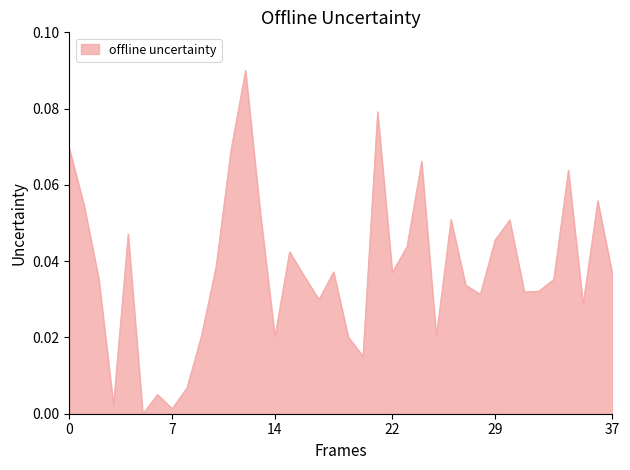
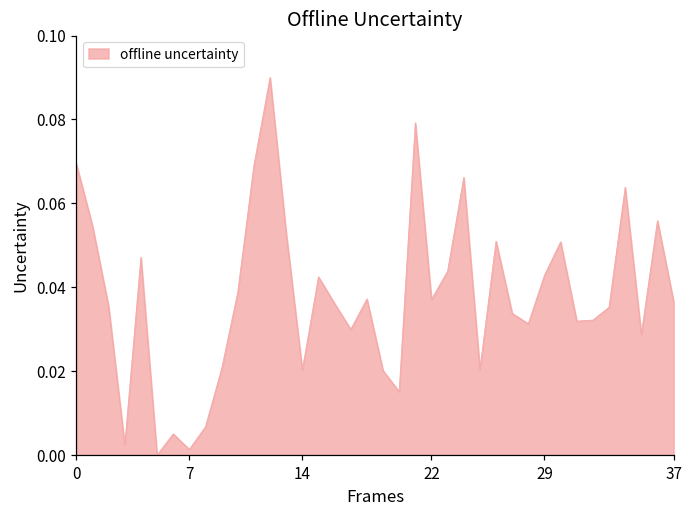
29: 0.046 -> 0.043
